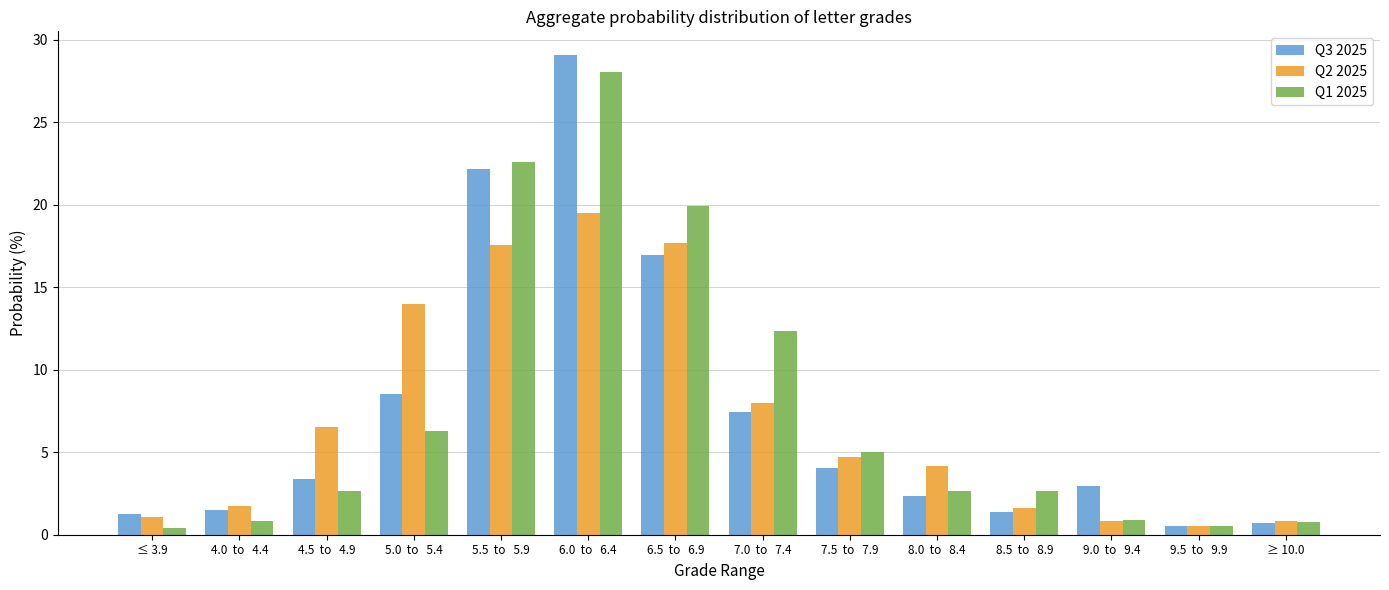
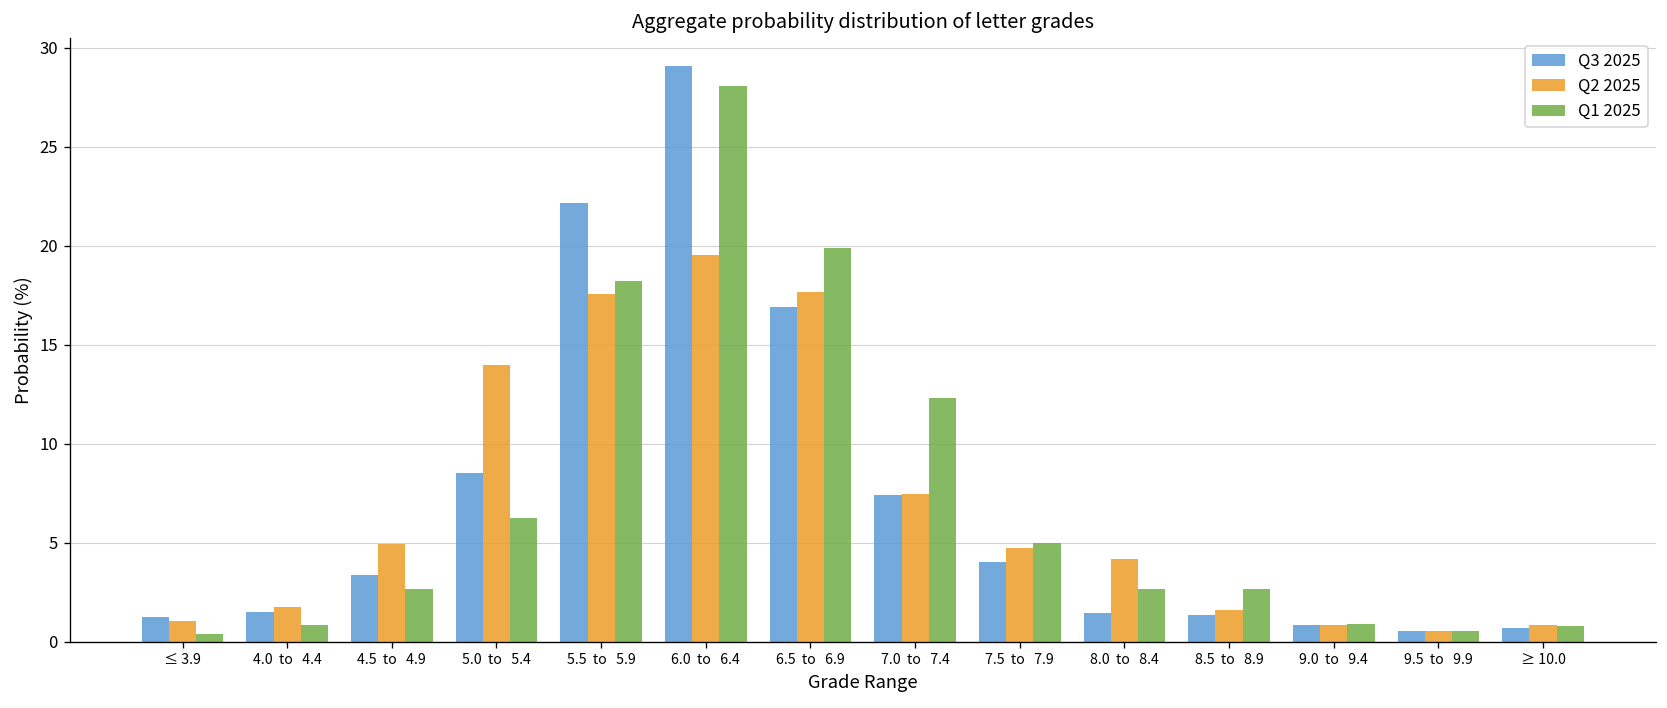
Q2 2025, 4.5 to 4.9: 6.5 -> 4.9
Q1 2025, 5.5 to 5.9: 22.6 -> 18.2
Q2 2025, 7.0 to 7.4: 8.0 -> 7.4
Q3 2025, 8.0 to 8.4: 2.3 -> 1.4
Q3 2025, 9.0 to 9.4: 2.9 -> 0.9
